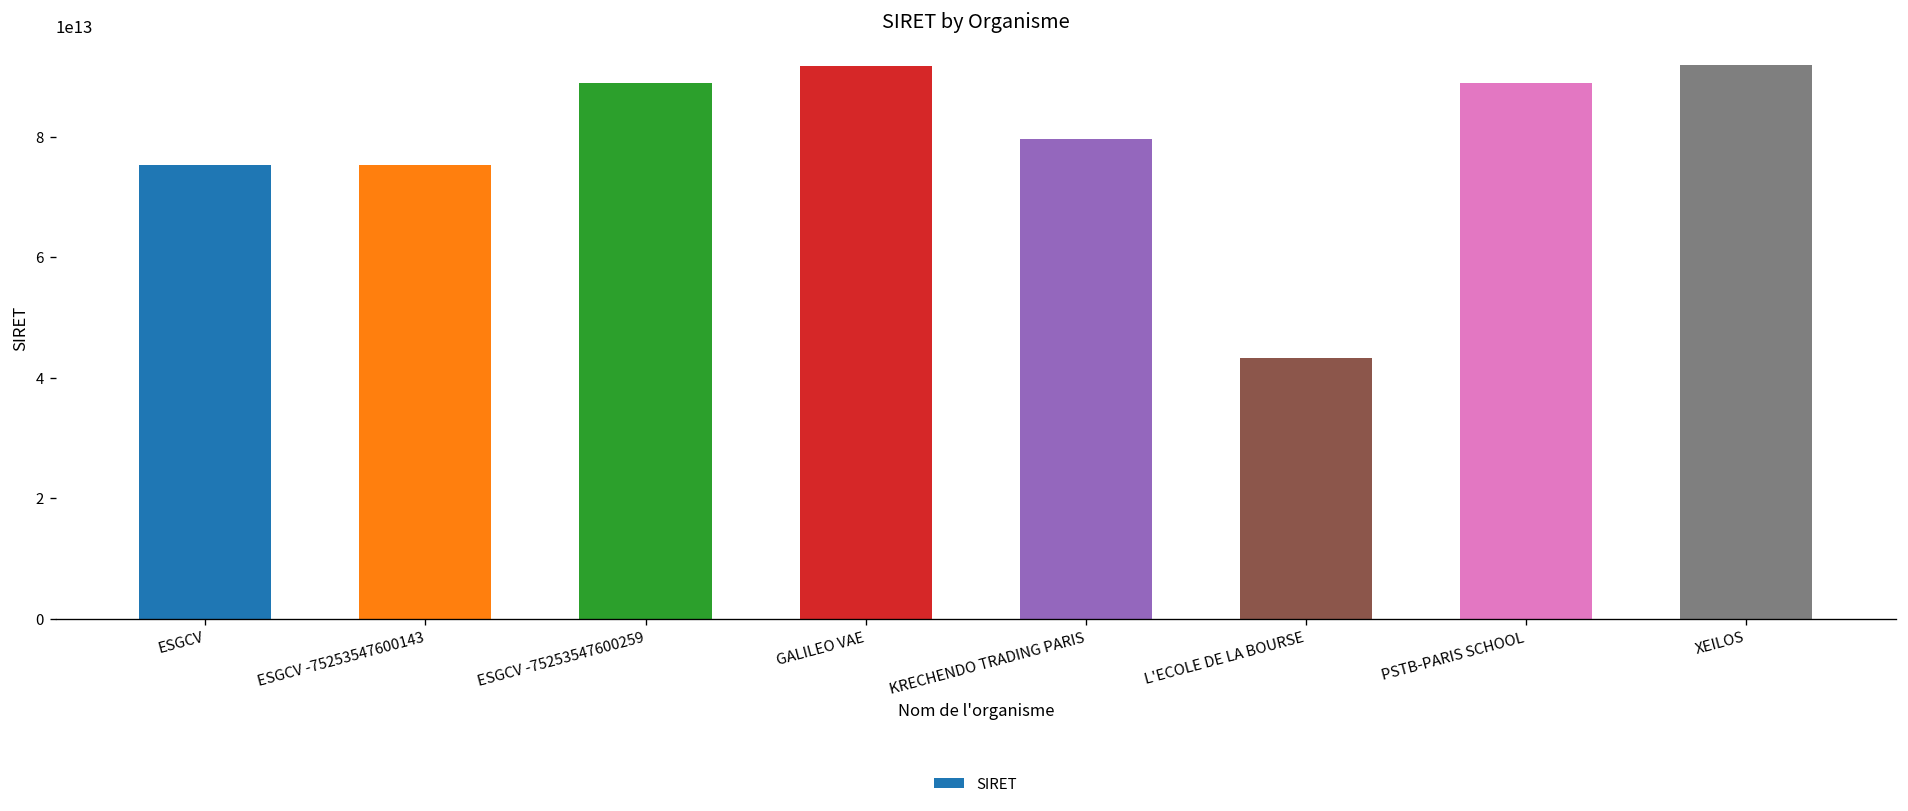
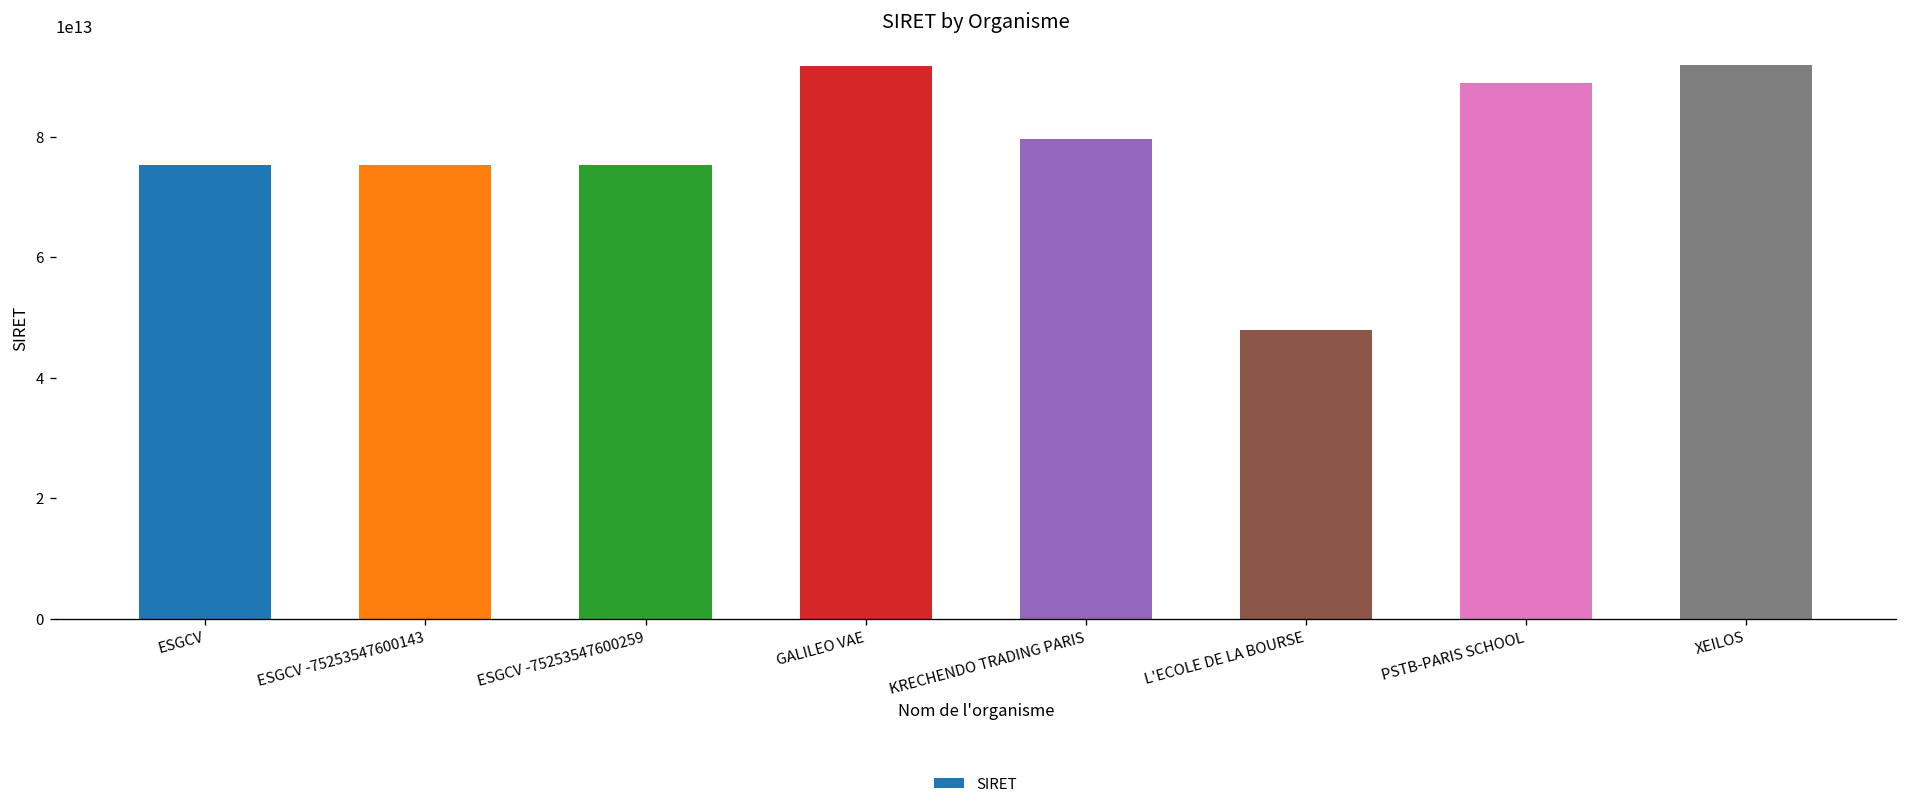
ESGCV -75253547600259: 89000000000000 -> 75000000000000
L'ECOLE DE LA BOURSE: 43000000000000 -> 48000000000000
